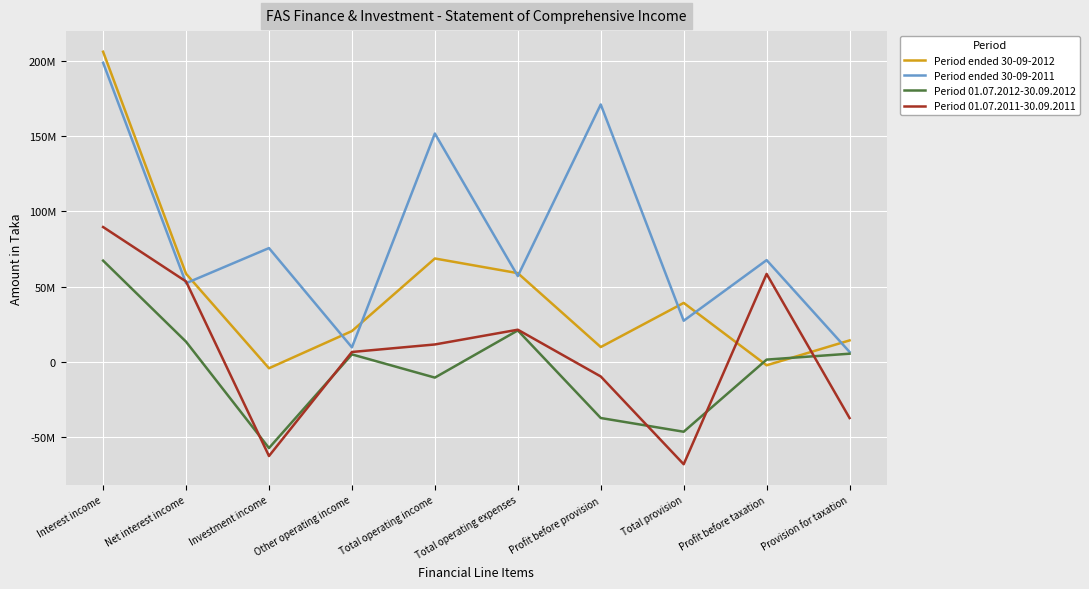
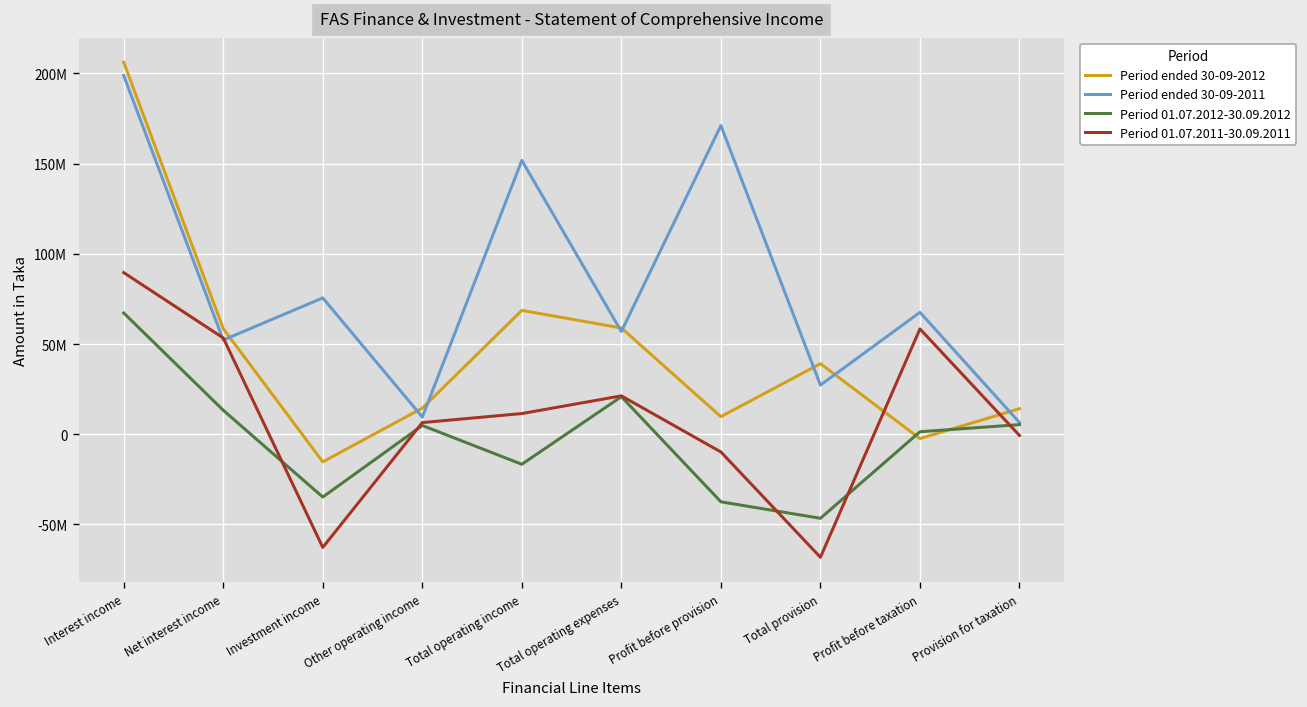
Period ended 30-09-2012, Investment income: -4000000 -> -15000000
Period 01.07.2012-30.09.2012, Investment income: -57000000 -> -35000000
Period ended 30-09-2012, Other operating income: 20000000 -> 14000000
Period 01.07.2012-30.09.2012, Total operating income: -11000000 -> -17000000
Period 01.07.2011-30.09.2011, Provision for taxation: -37000000 -> -1000000
